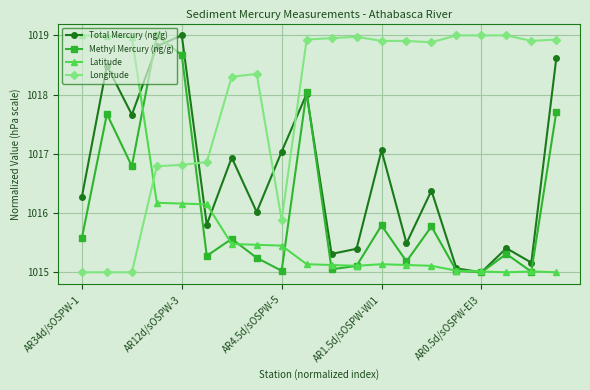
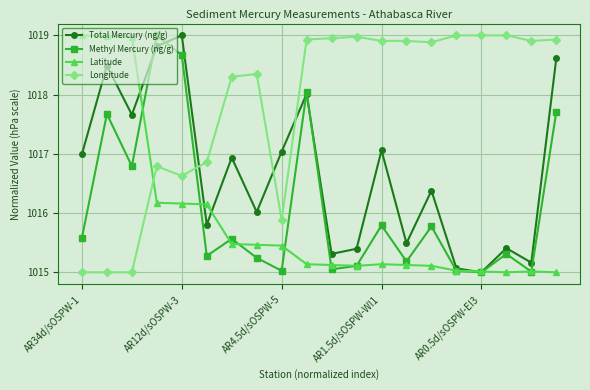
Total Mercury (ng/g), AR34d/sOSPW-1: 1016.3 -> 1017.0
Longitude, AR12d/sOSPW-3: 1016.8 -> 1016.6
